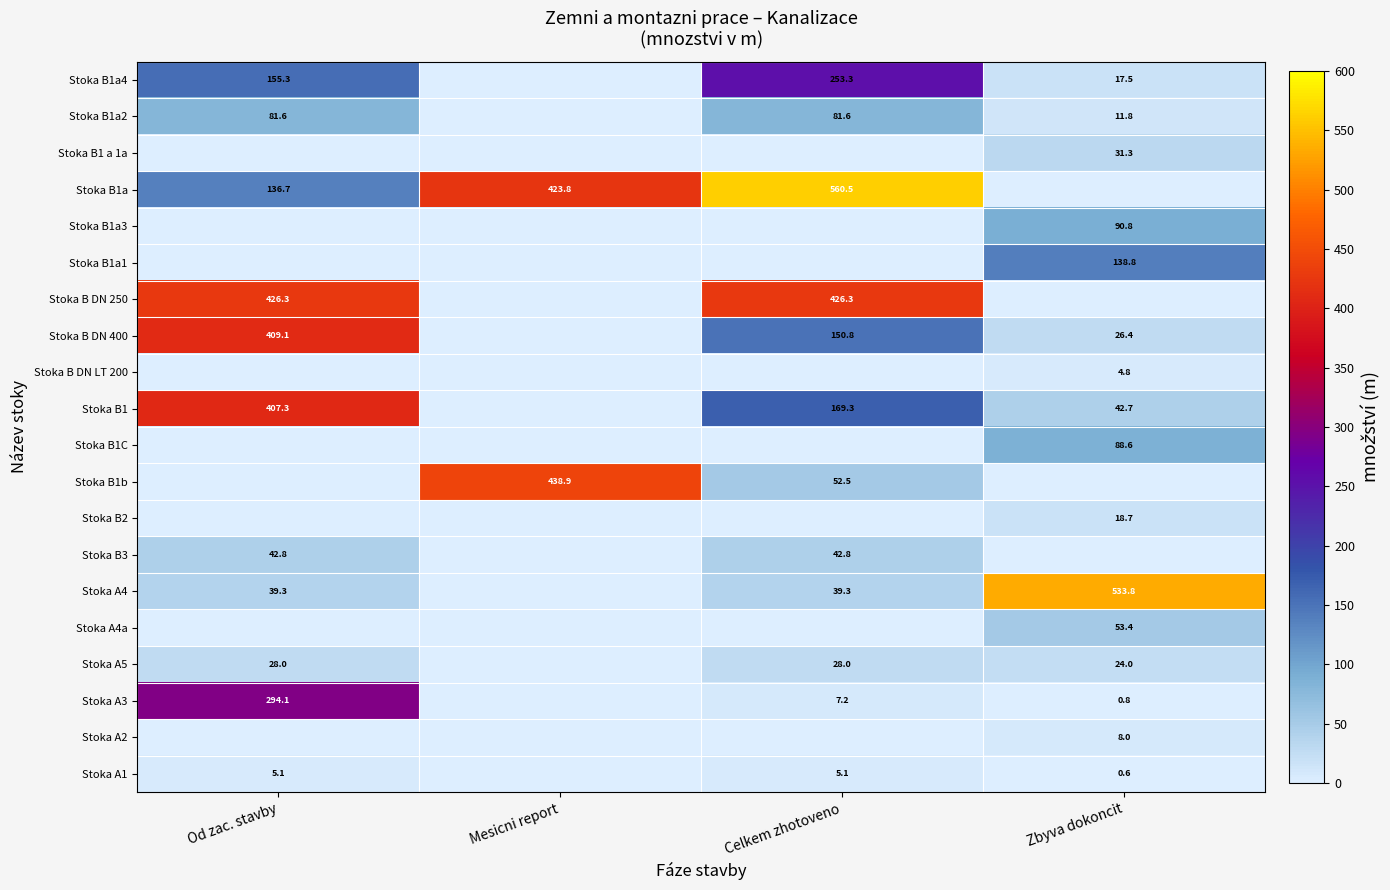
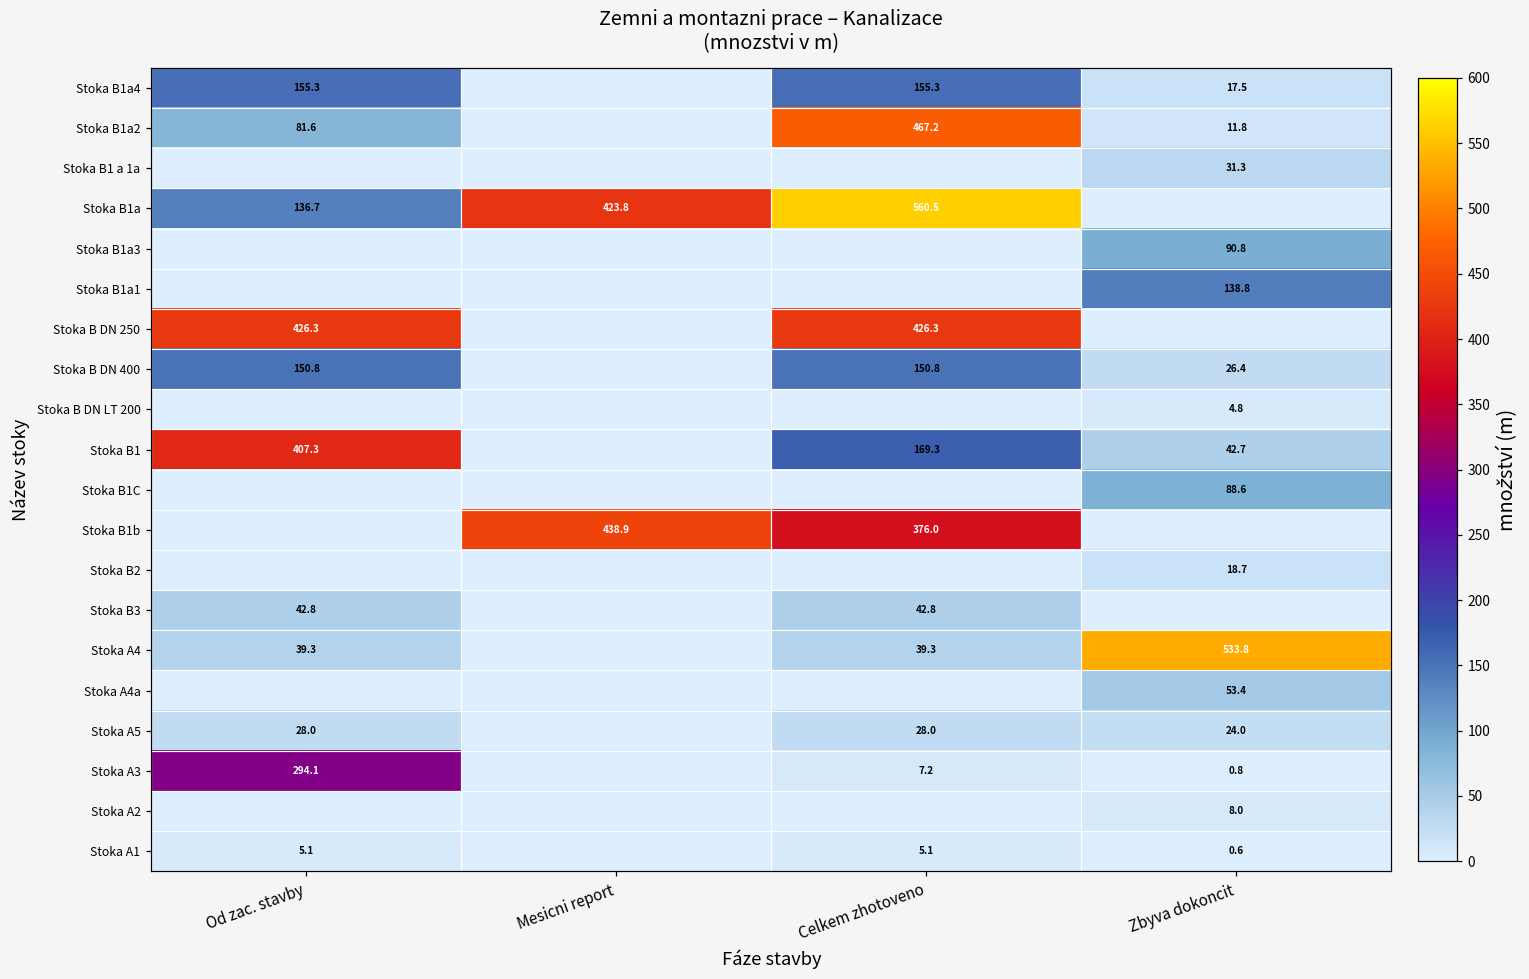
Stoka B1a4, Celkem zhotoveno: 253.3 -> 155.3
Stoka B1a2, Celkem zhotoveno: 81.6 -> 467.2
Stoka B DN 400, Od zac. stavby: 409.1 -> 150.8
Stoka B1b, Celkem zhotoveno: 52.5 -> 376.0
